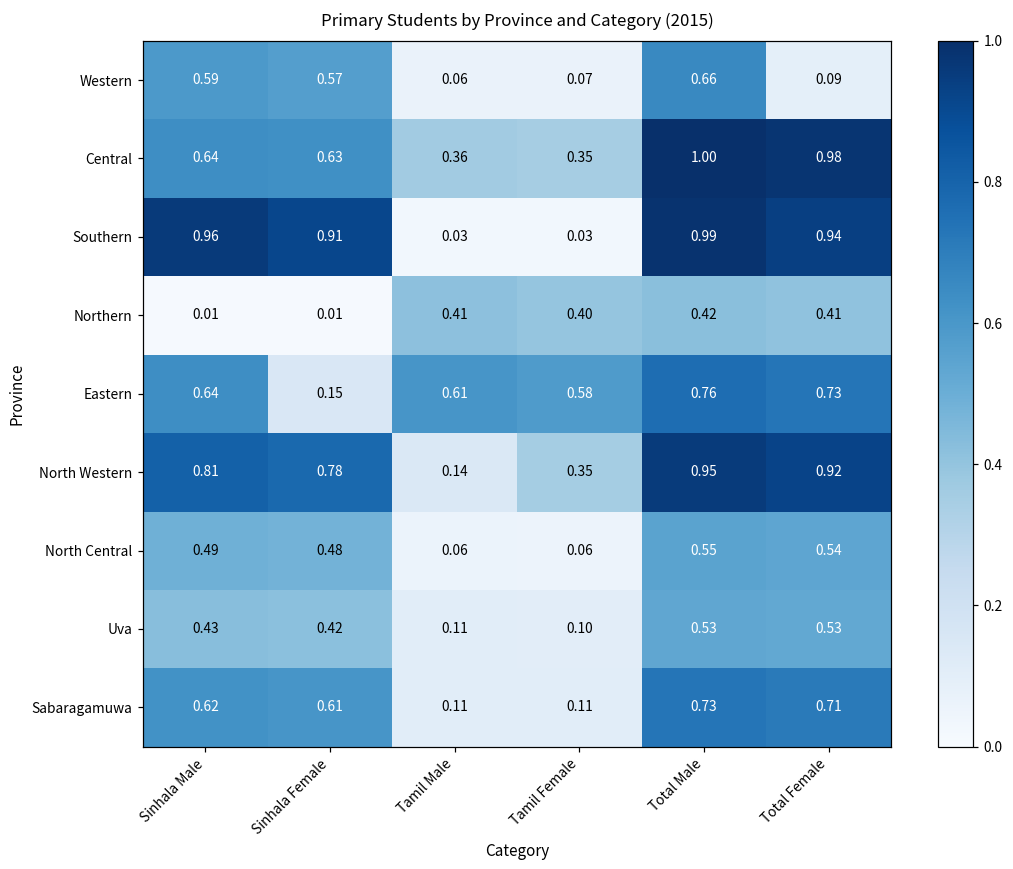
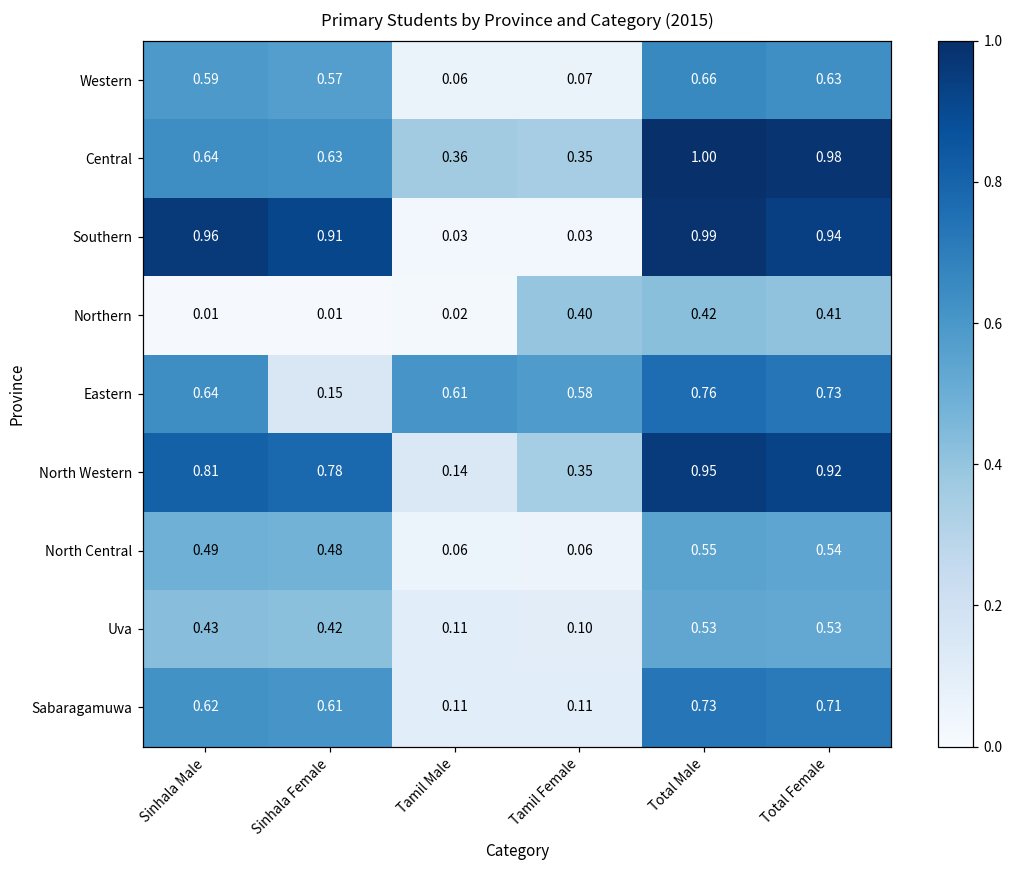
Western, Total Female: 0.09 -> 0.63
Northern, Tamil Male: 0.41 -> 0.02
